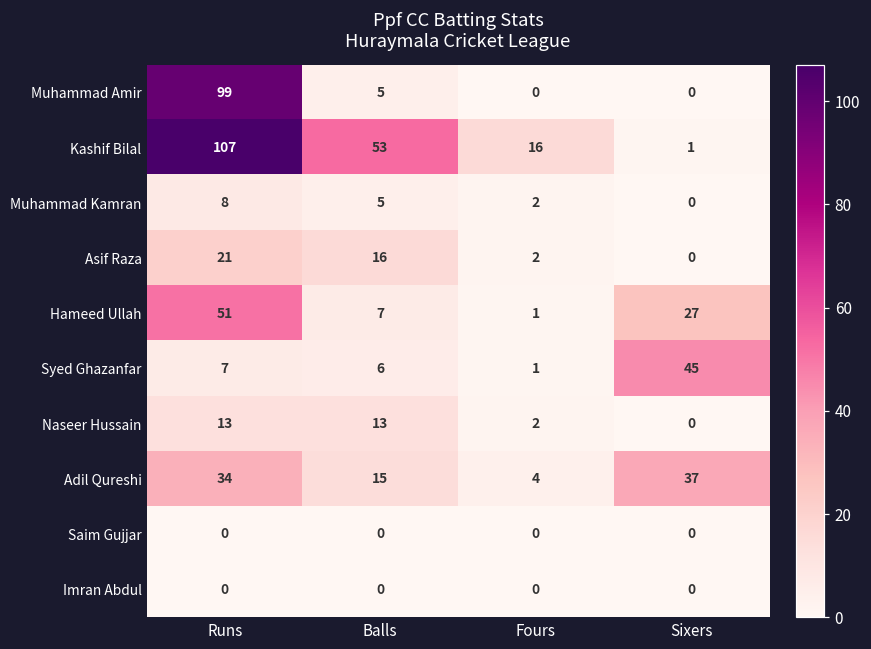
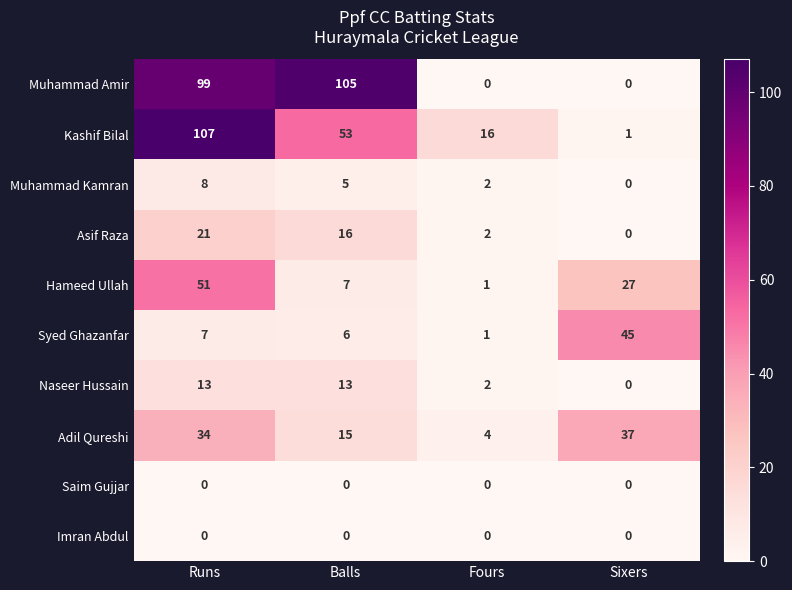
Muhammad Amir, Balls: 5 -> 105
